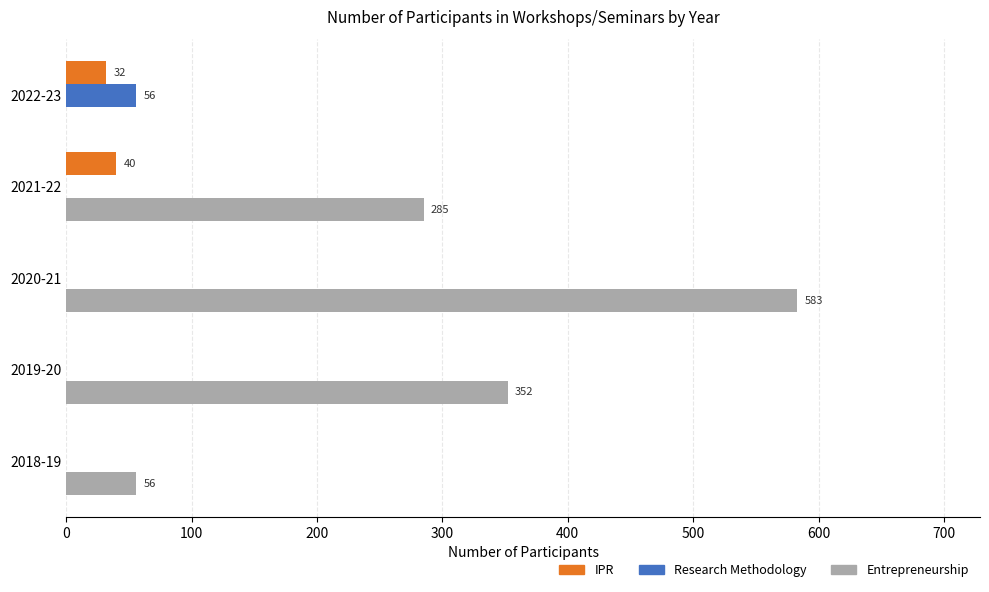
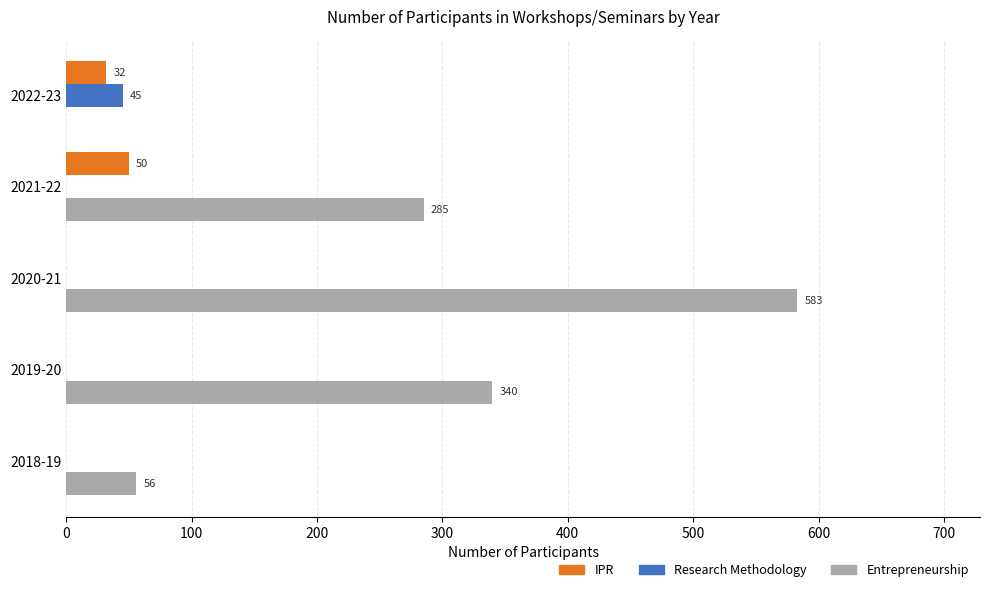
Research Methodology, 2022-23: 56 -> 45
IPR, 2021-22: 40 -> 50
Entrepreneurship, 2019-20: 352 -> 340
